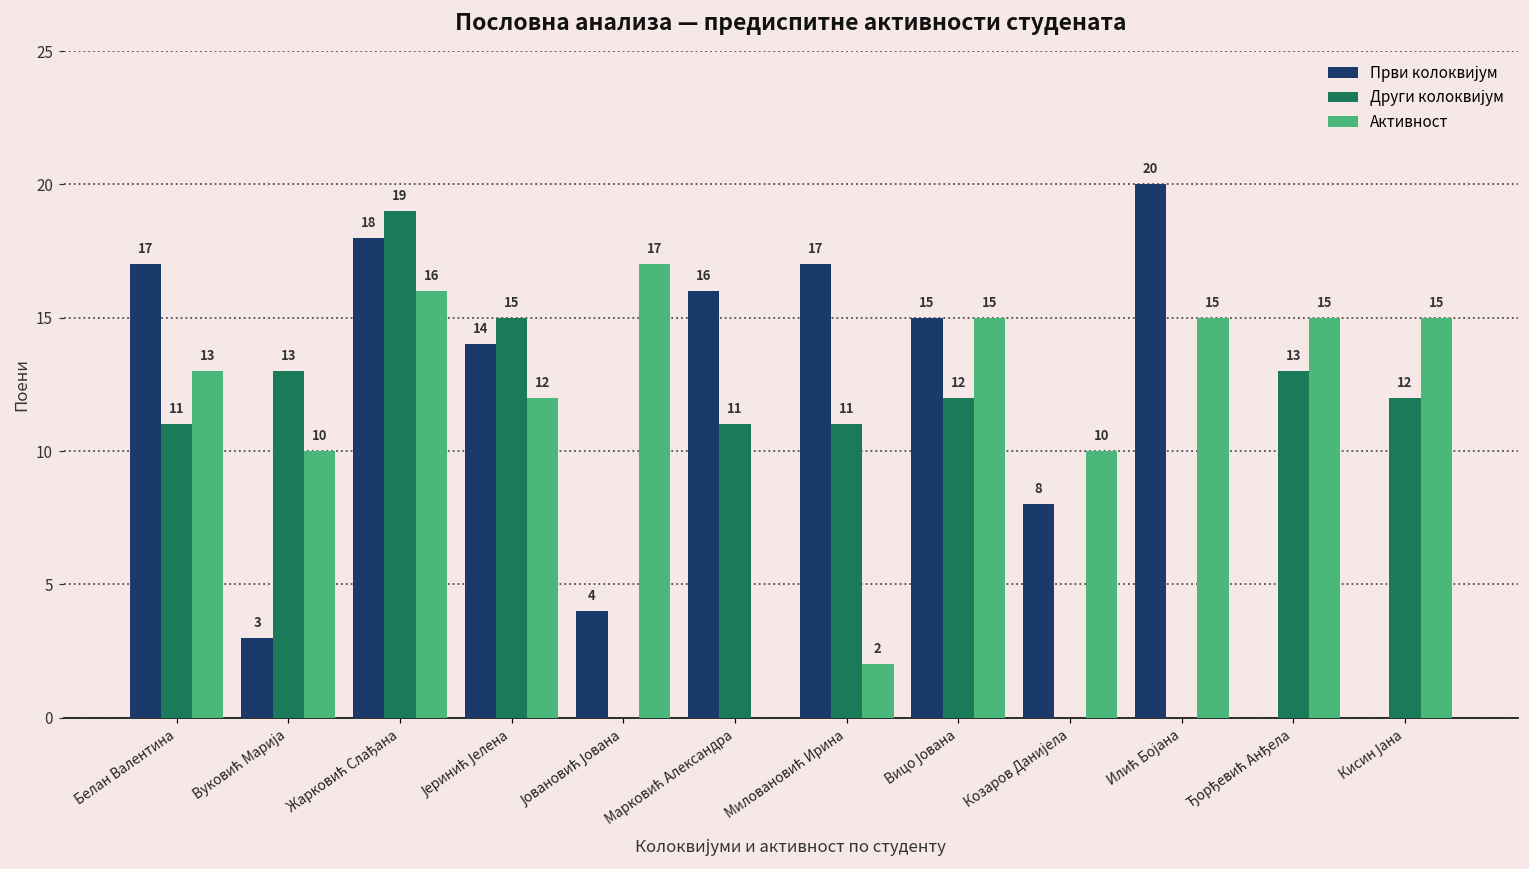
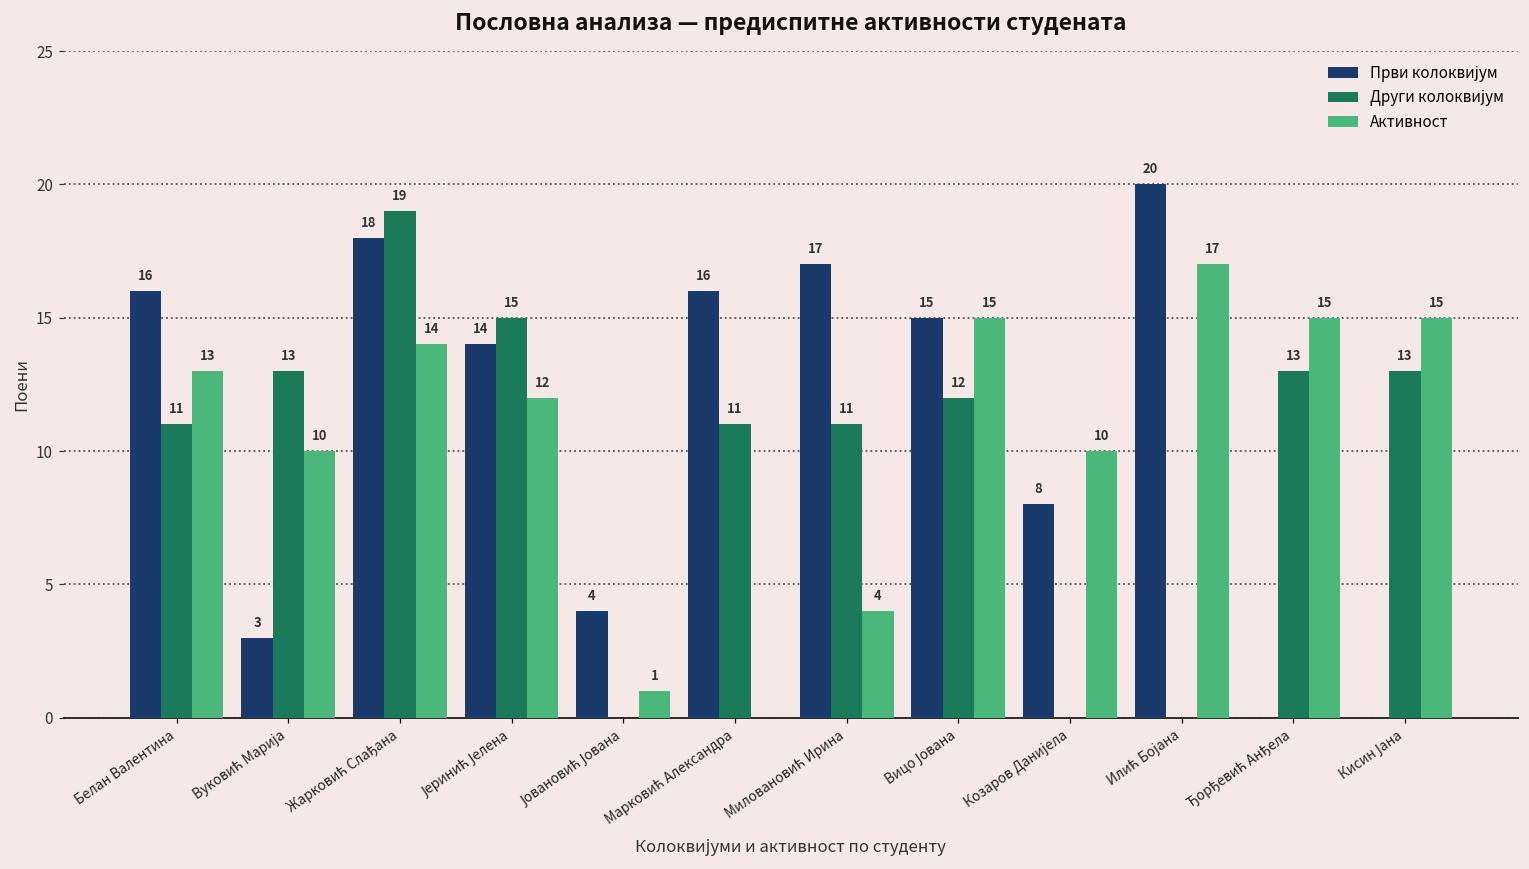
Први колоквијум, Белан Валентина: 17 -> 16
Активност, Жарковић Слађана: 16 -> 14
Активност, Јовановић Јована: 17 -> 1
Активност, Миловановић Ирина: 2 -> 4
Активност, Илић Бојана: 15 -> 17
Други колоквијум, Кисин Јана: 12 -> 13
